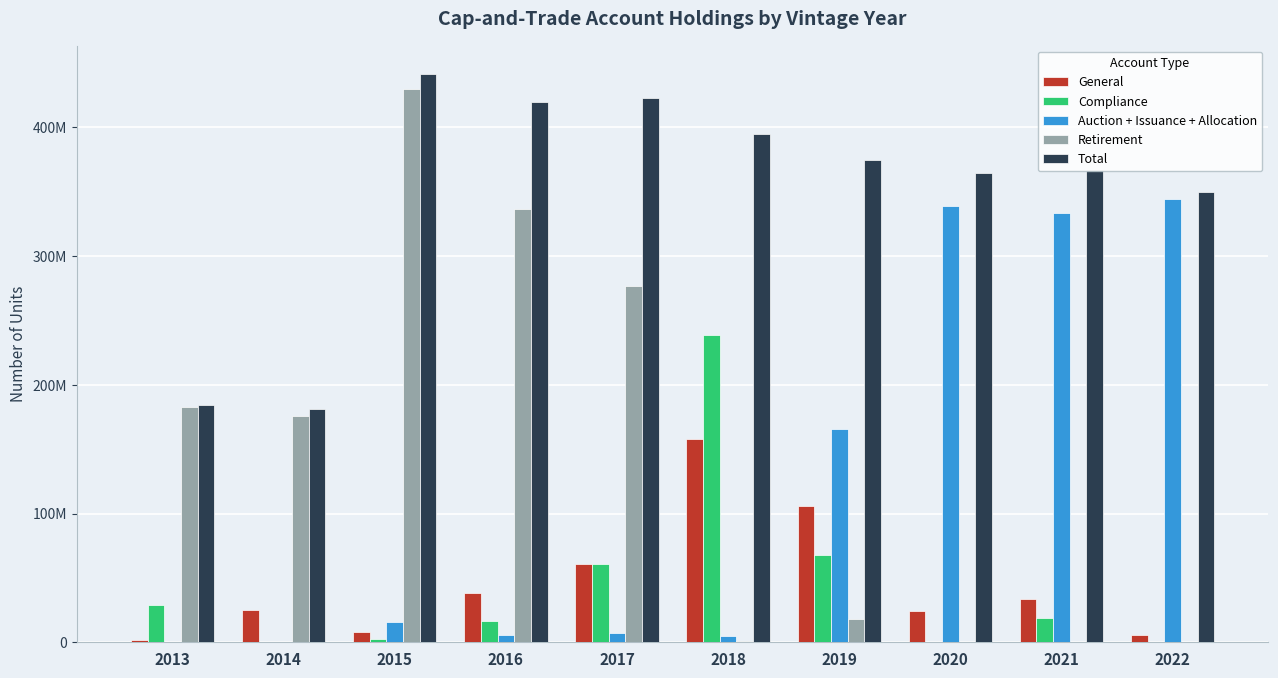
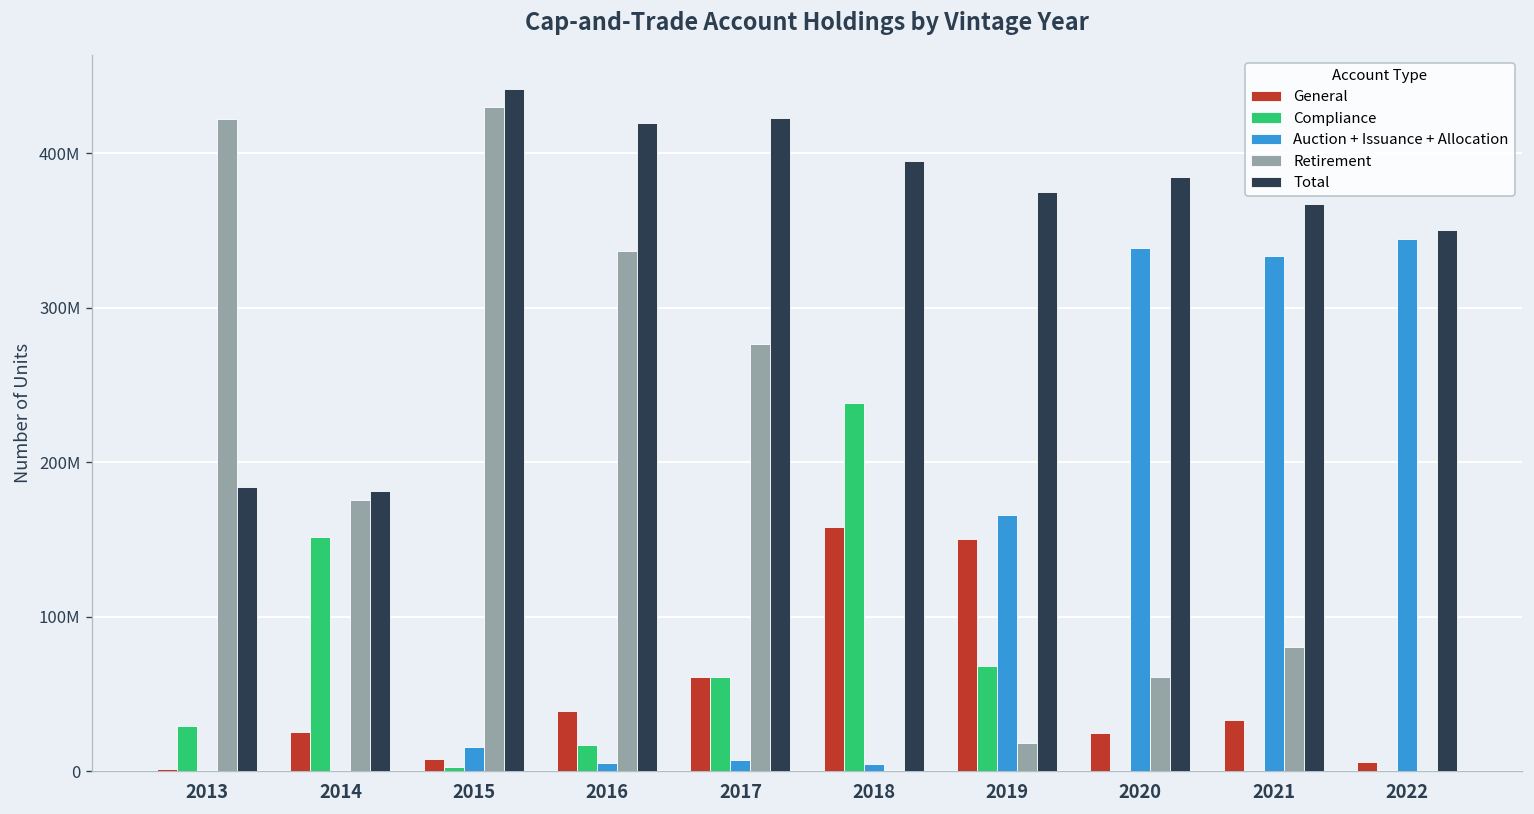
Retirement, 2013: 183000000 -> 422000000
Compliance, 2014: 0 -> 152000000
General, 2019: 106000000 -> 150000000
Retirement, 2020: 0 -> 61000000
Total, 2020: 364000000 -> 385000000
Compliance, 2021: 19000000 -> 0
Retirement, 2021: 0 -> 81000000
